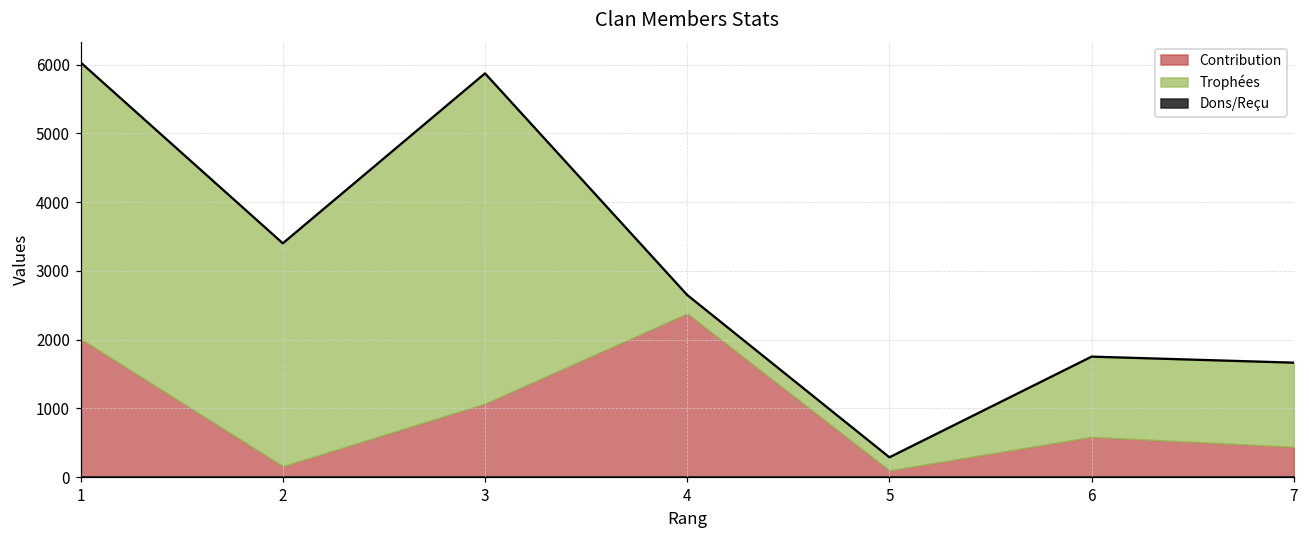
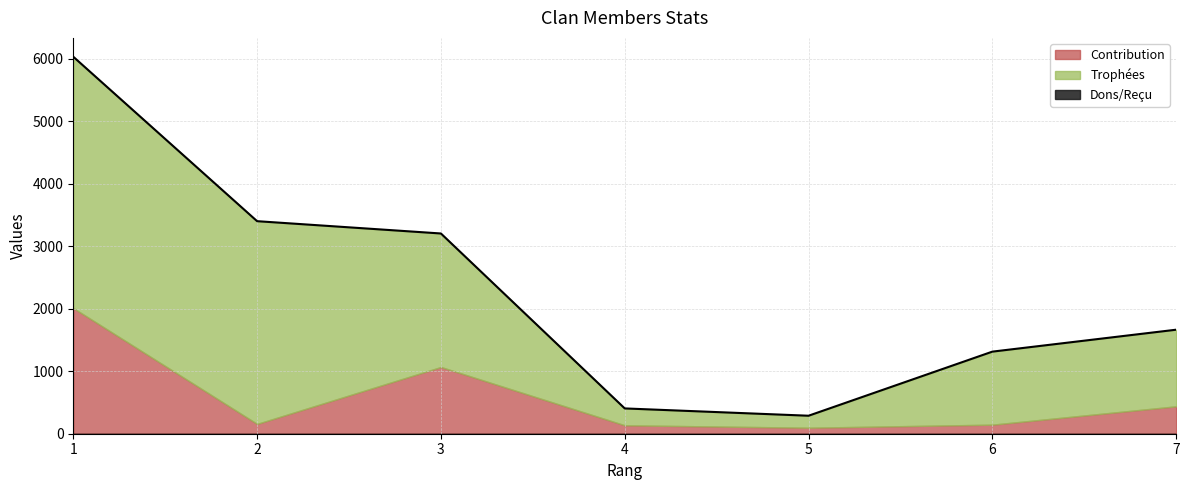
Trophées, 3: 4800 -> 2100
Contribution, 4: 2400 -> 100
Contribution, 6: 600 -> 100
